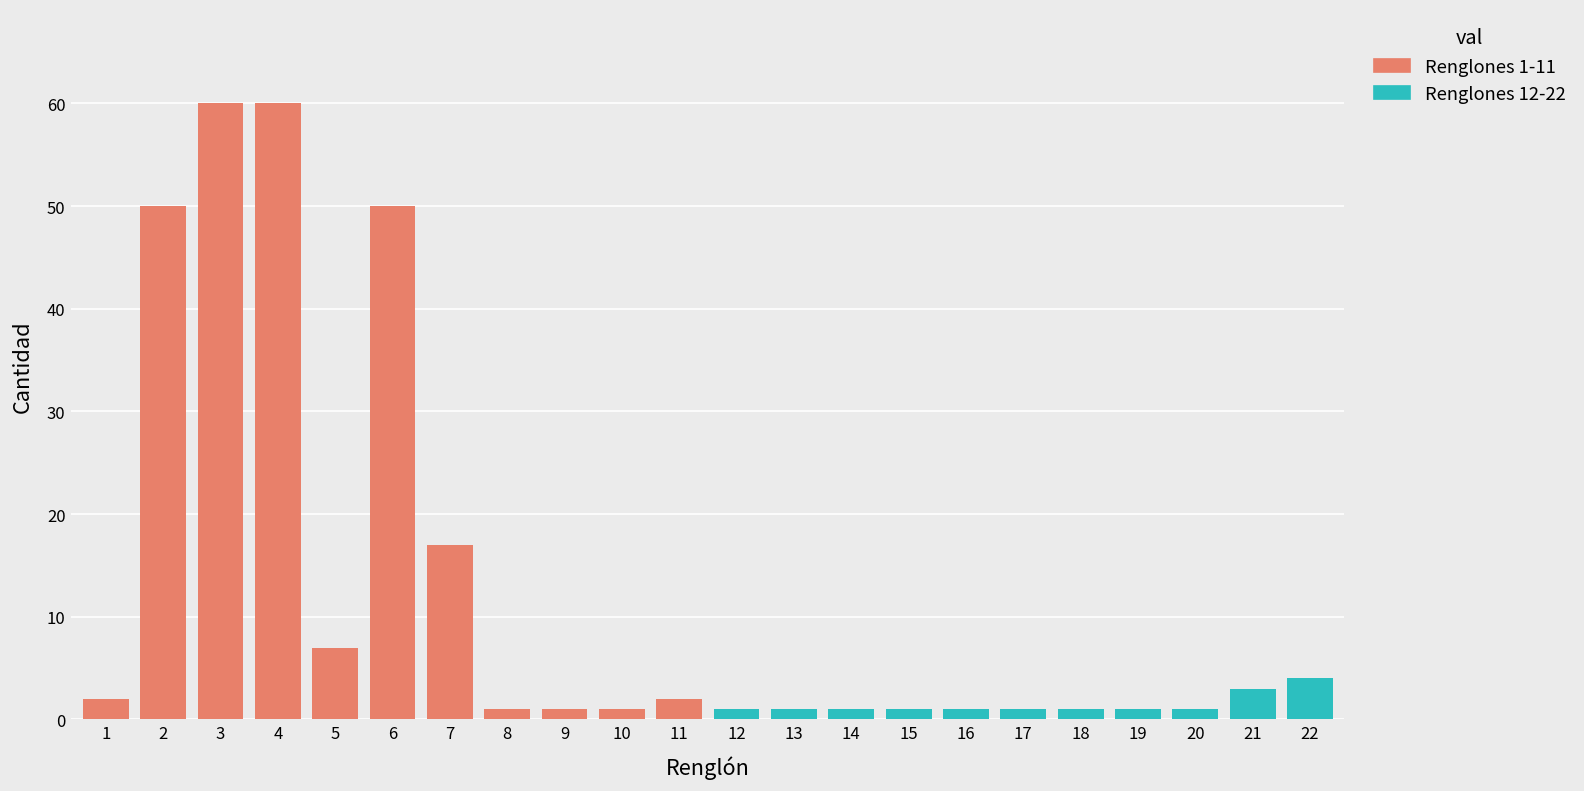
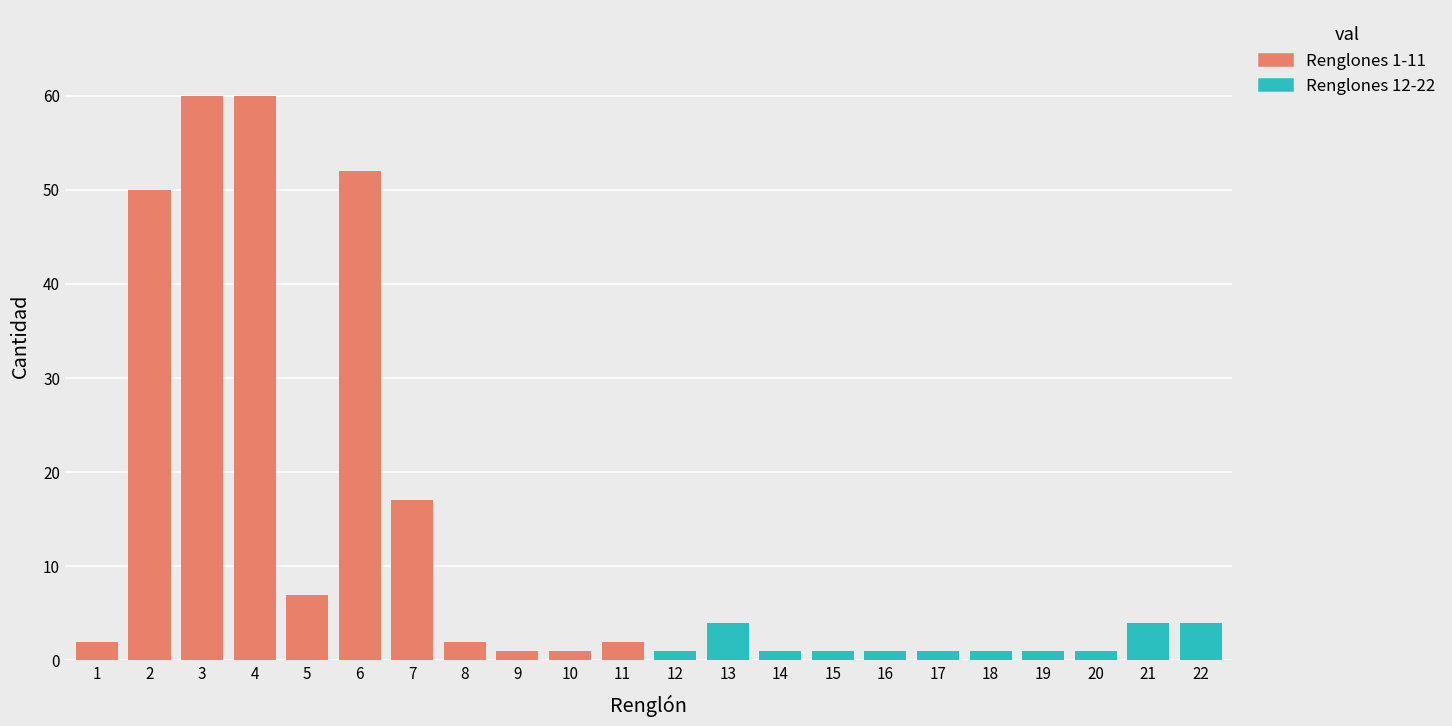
Renglones 1-11, 6: 50 -> 52
Renglones 1-11, 8: 1 -> 2
Renglones 12-22, 13: 1 -> 4
Renglones 12-22, 21: 3 -> 4
